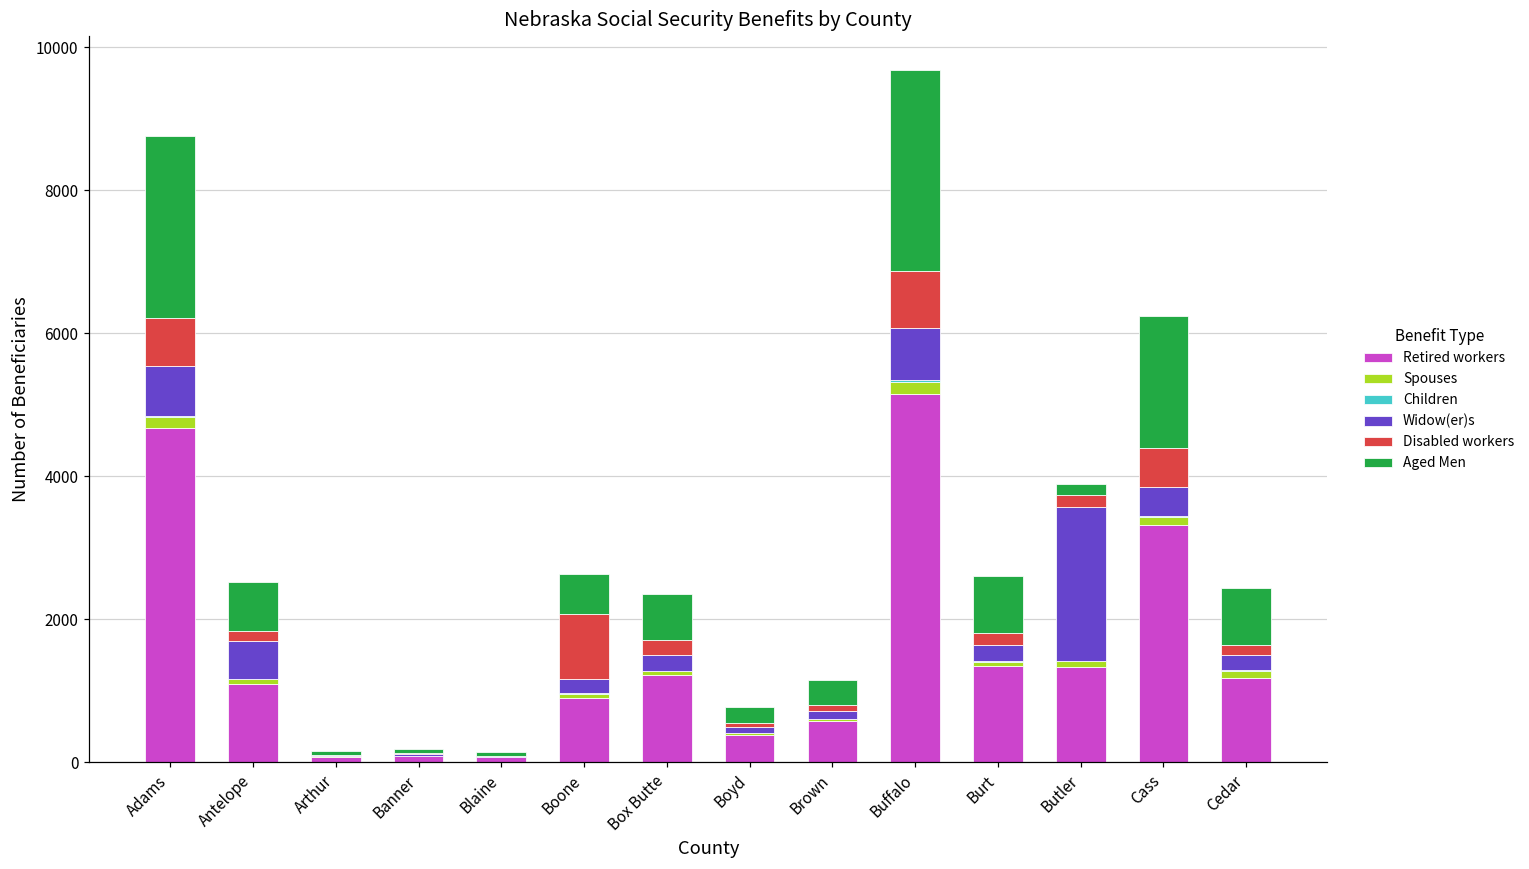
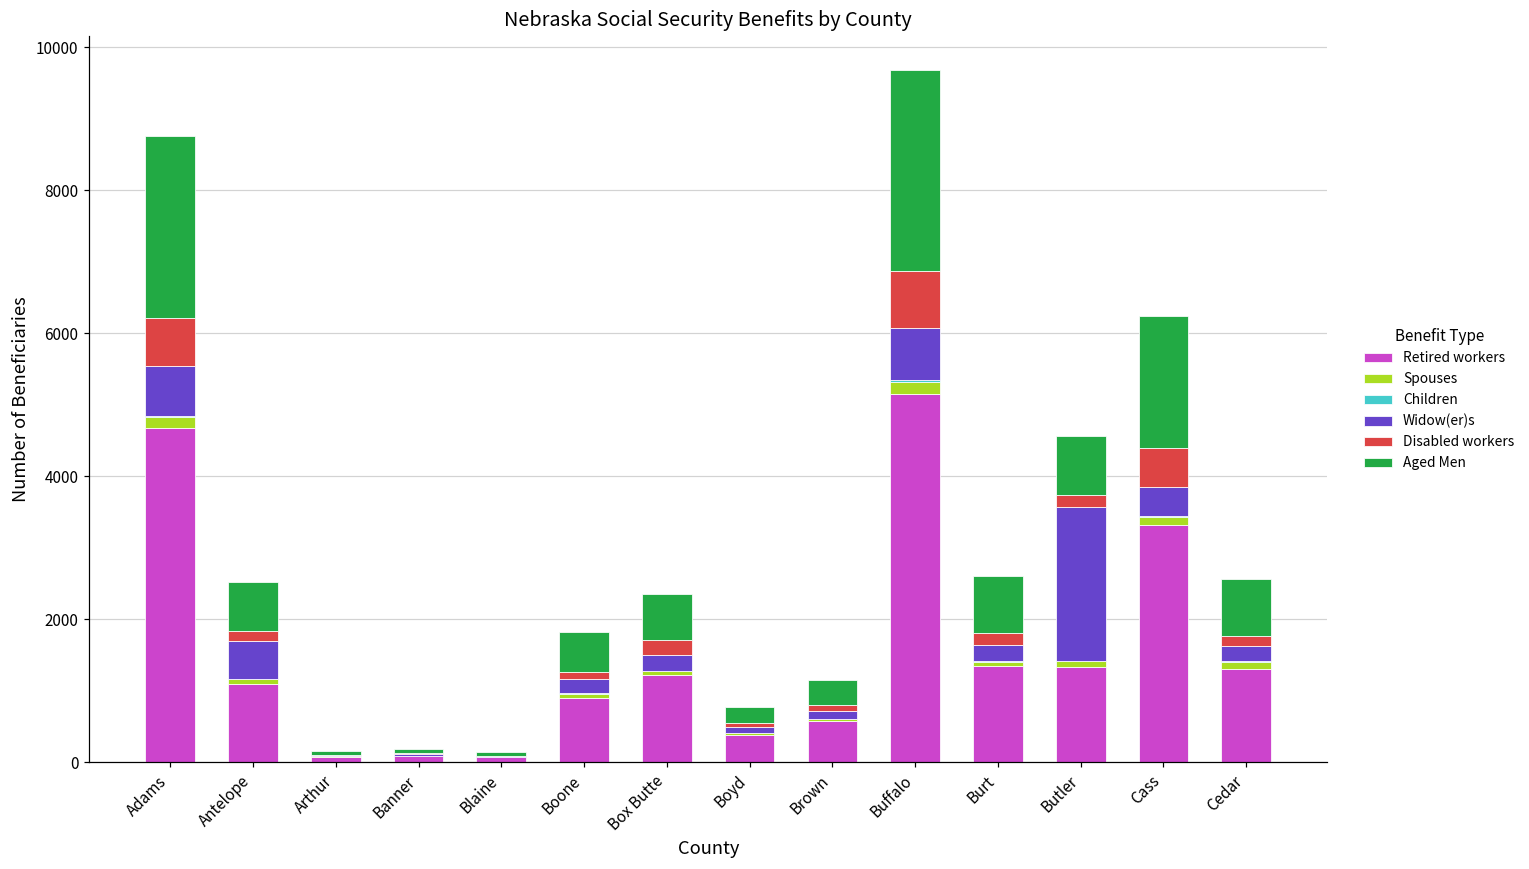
Disabled workers, Boone: 900 -> 100
Aged Men, Butler: 100 -> 800
Retired workers, Cedar: 1200 -> 1300
